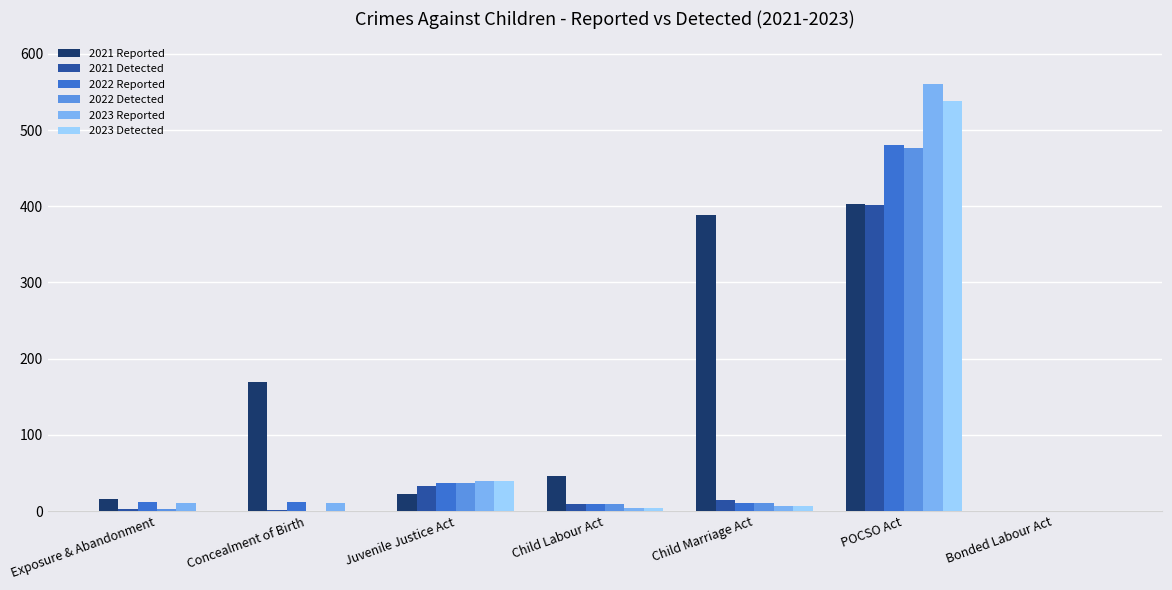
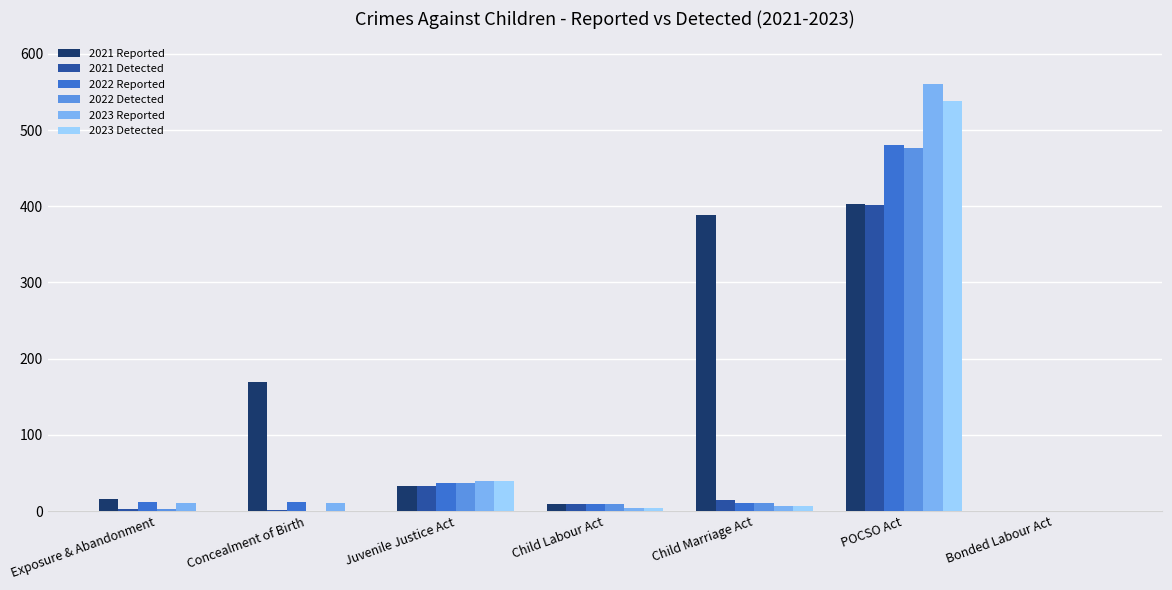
2021 Reported, Juvenile Justice Act: 20 -> 30
2021 Reported, Child Labour Act: 50 -> 10
